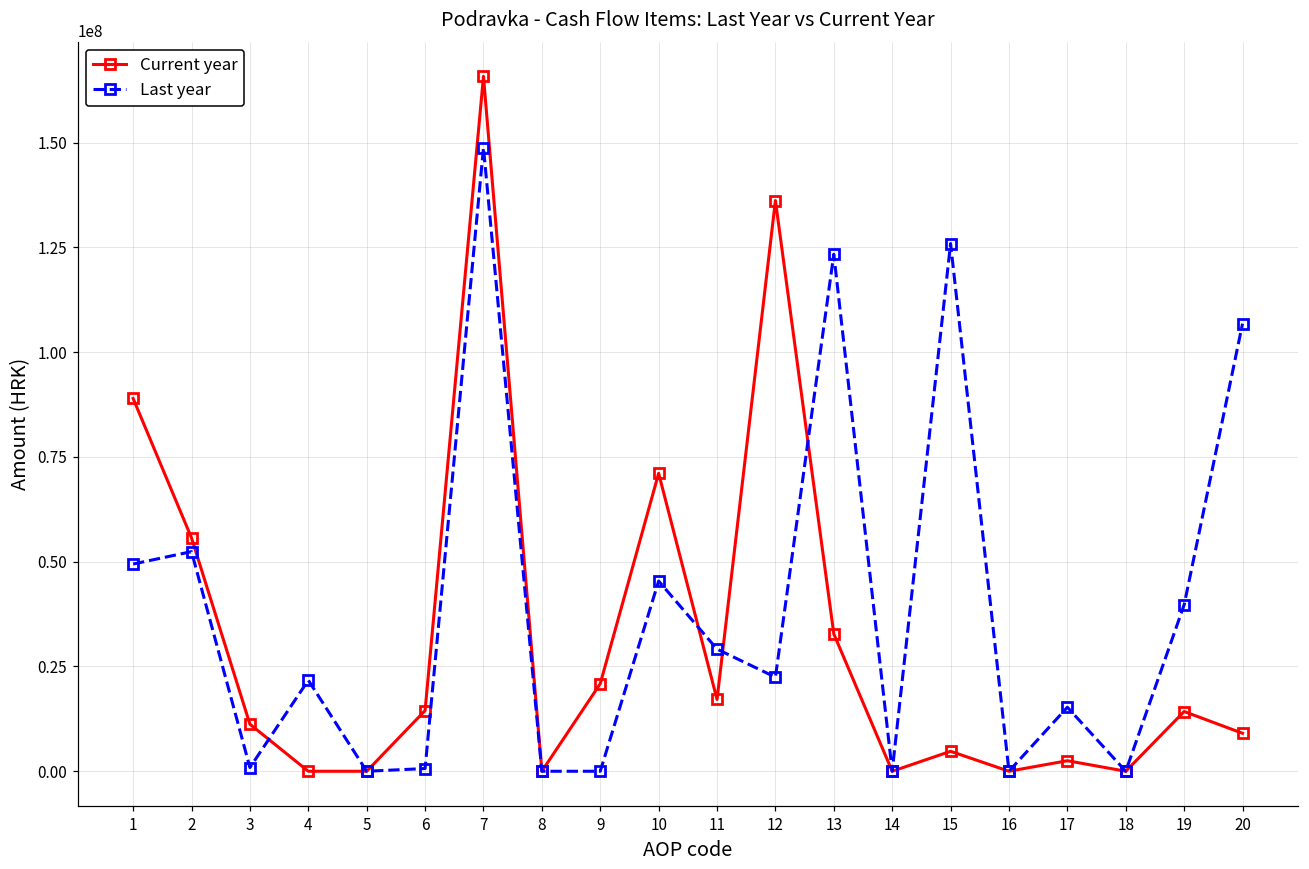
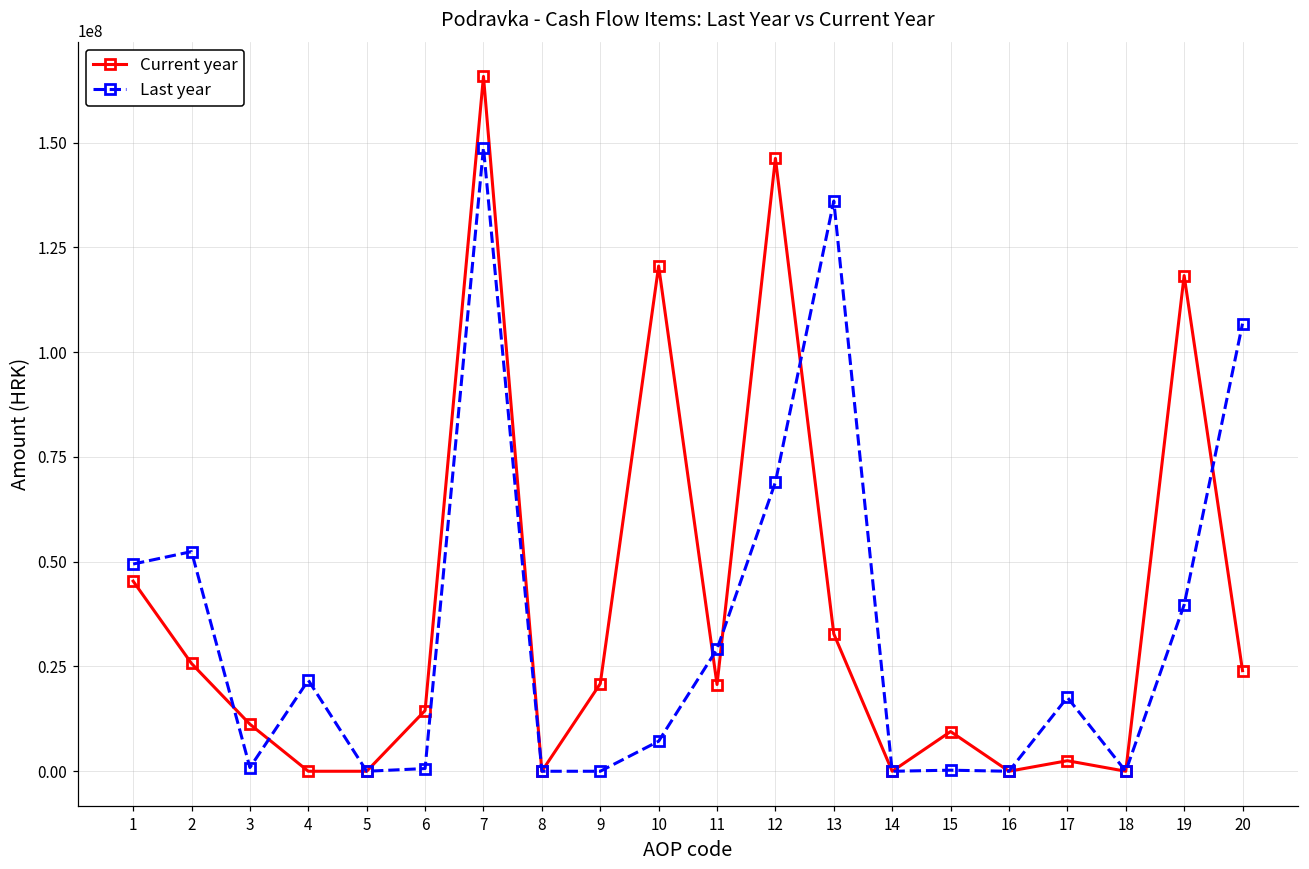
Current year, 1: 89000000 -> 45000000
Current year, 2: 56000000 -> 26000000
Current year, 10: 71000000 -> 121000000
Last year, 10: 45000000 -> 7000000
Current year, 11: 17000000 -> 21000000
Current year, 12: 136000000 -> 146000000
Last year, 12: 22000000 -> 69000000
Last year, 13: 123000000 -> 136000000
Current year, 15: 5000000 -> 9000000
Last year, 15: 126000000 -> 0
Last year, 17: 15000000 -> 18000000
Current year, 19: 14000000 -> 118000000
Current year, 20: 9000000 -> 24000000
